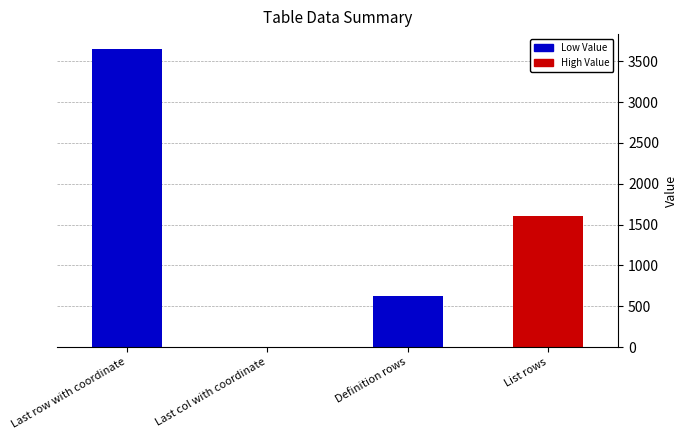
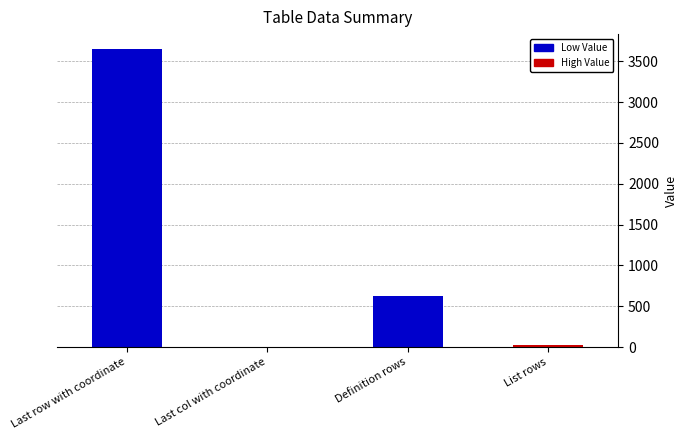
List rows: 1600 -> 0
